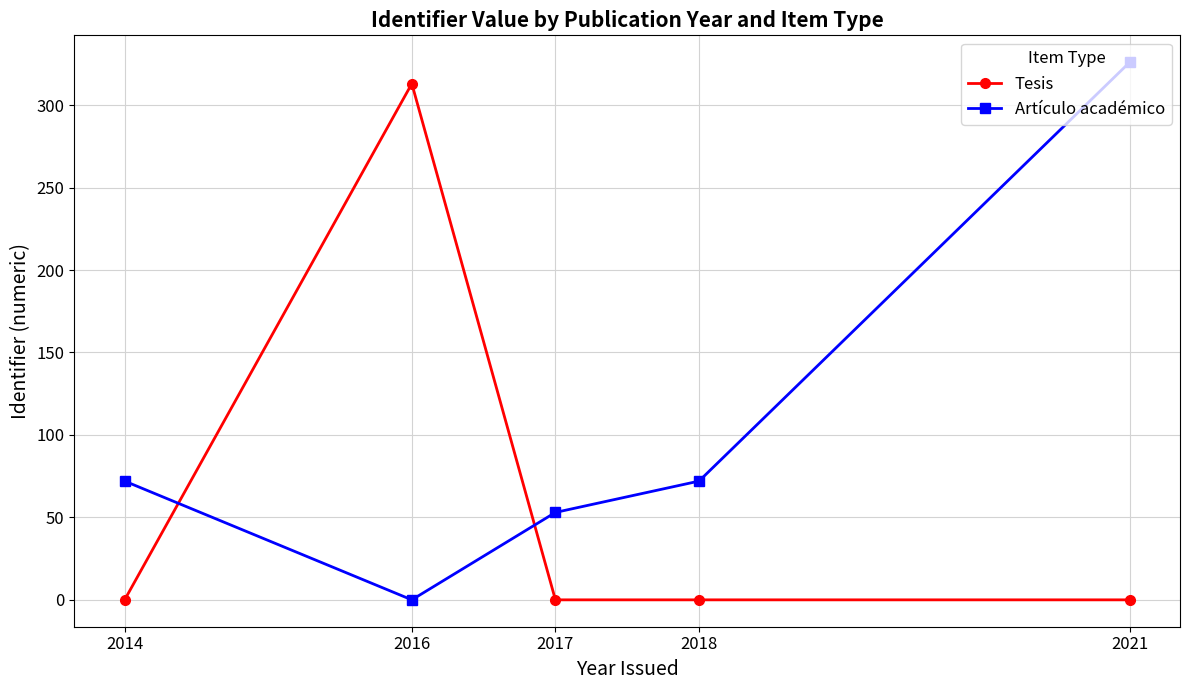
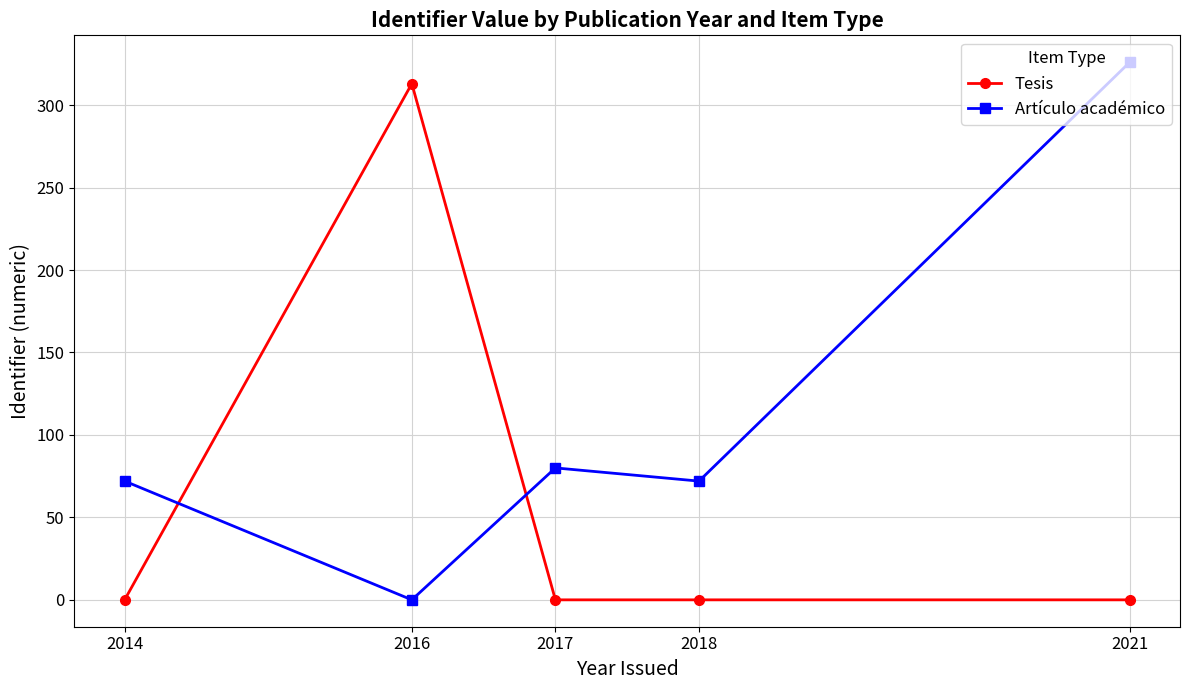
Artículo académico, 2017: 53 -> 80
